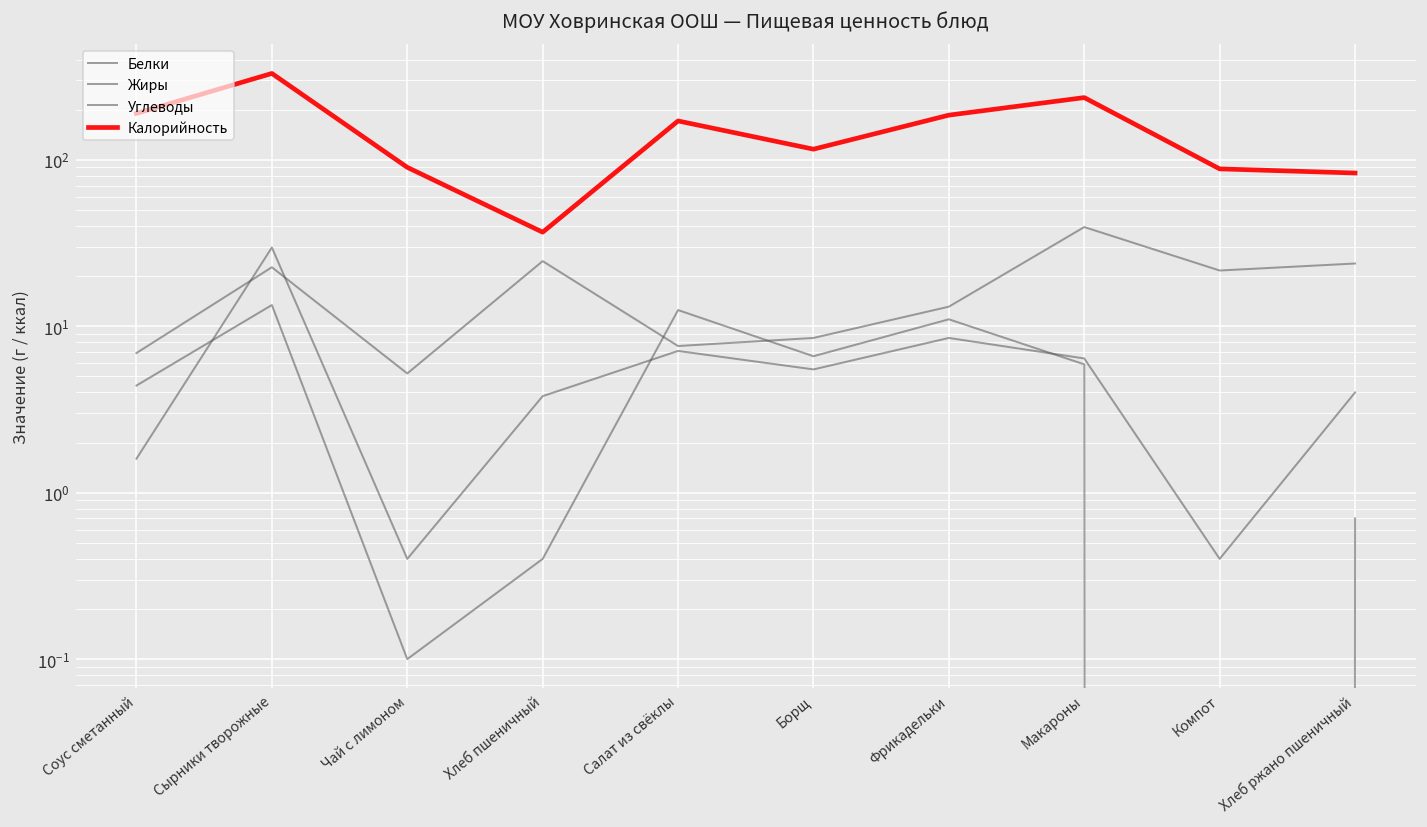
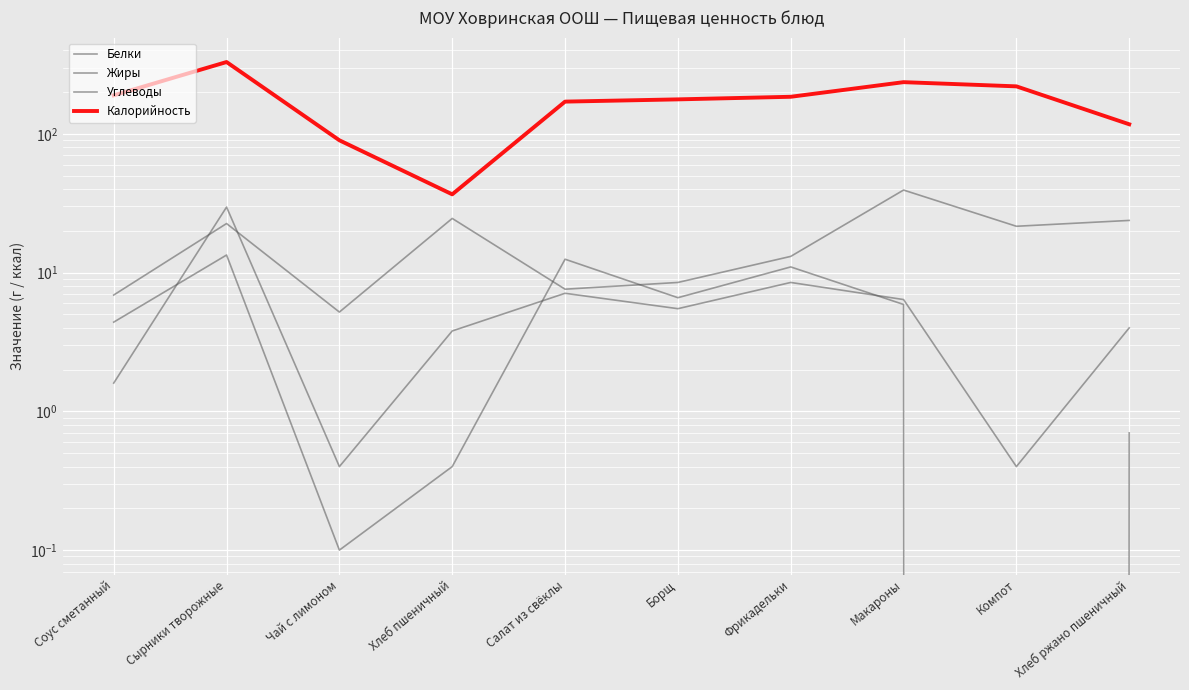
Калорийность, Борщ: 120 -> 180
Калорийность, Компот: 90 -> 220
Калорийность, Хлеб ржано пшеничный: 80 -> 120
